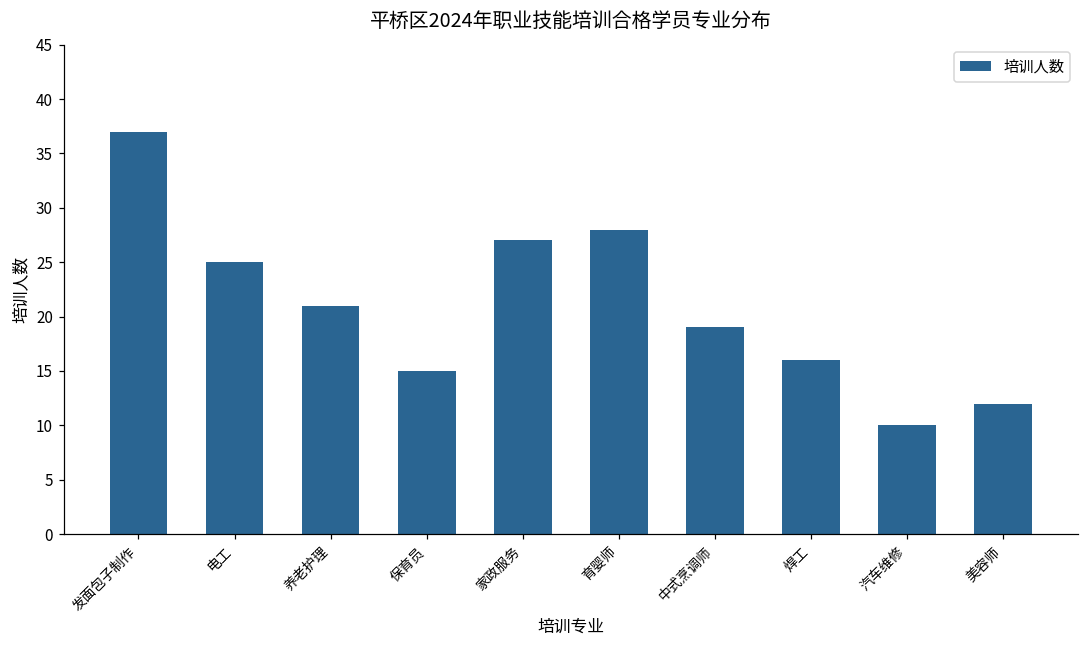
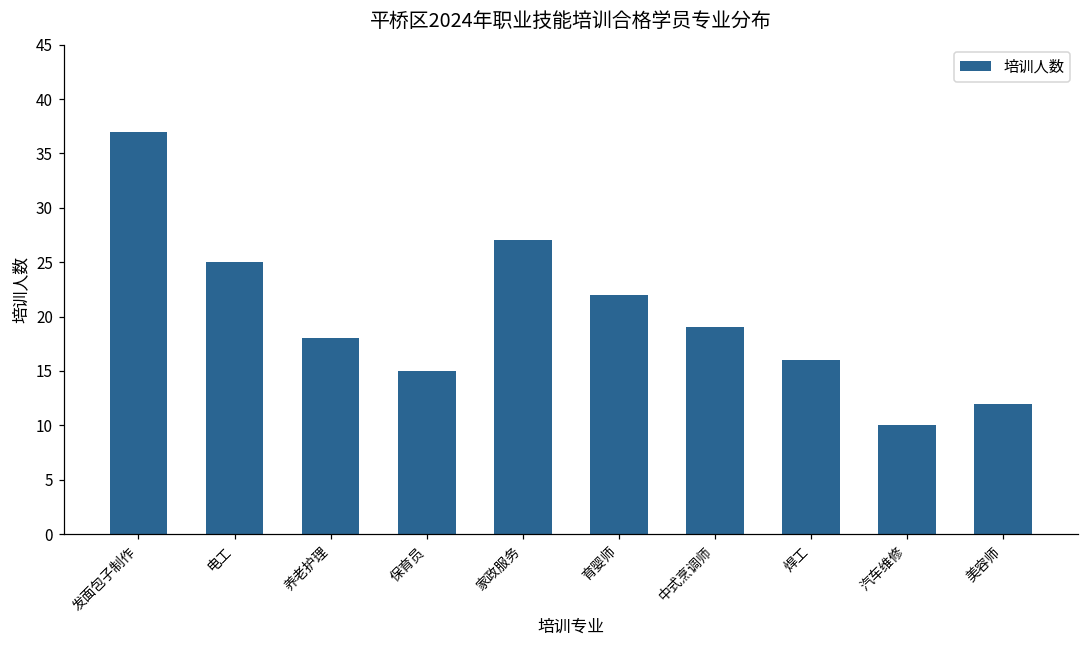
养老护理: 21 -> 18
育婴师: 28 -> 22
